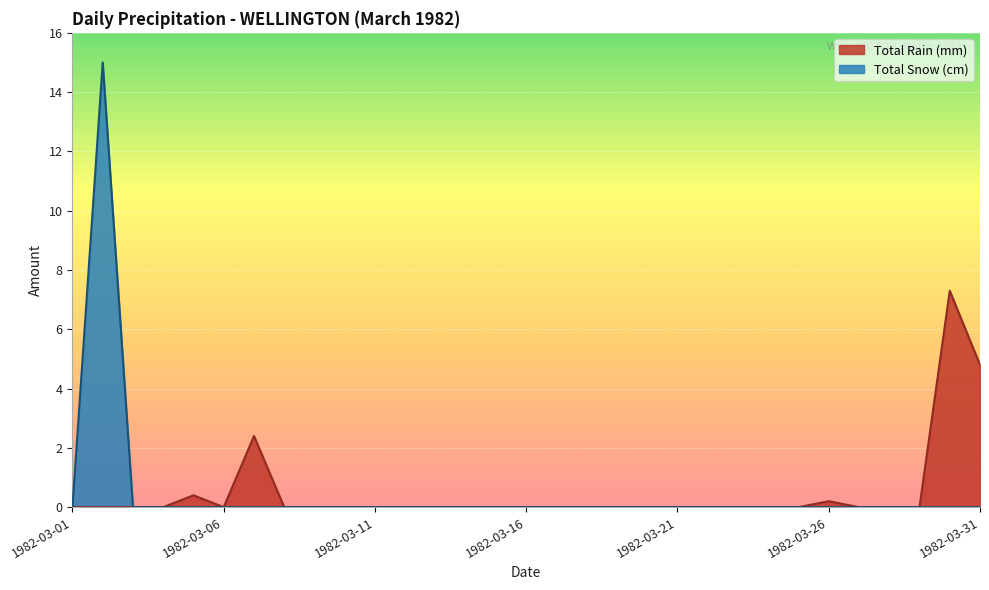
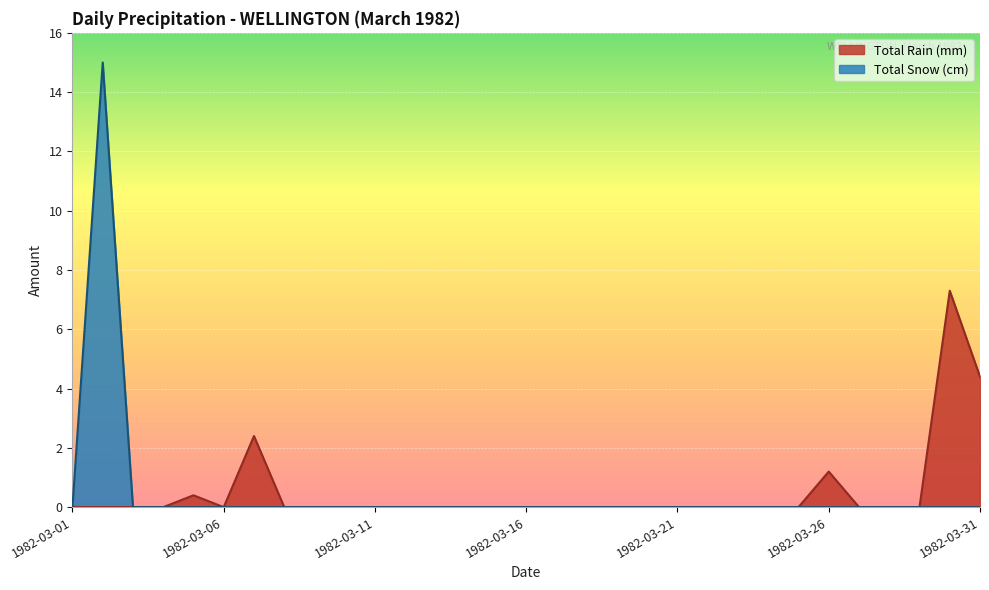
Total Rain (mm), 1982-03-26: 0.2 -> 1.2
Total Rain (mm), 1982-03-31: 4.8 -> 4.4
